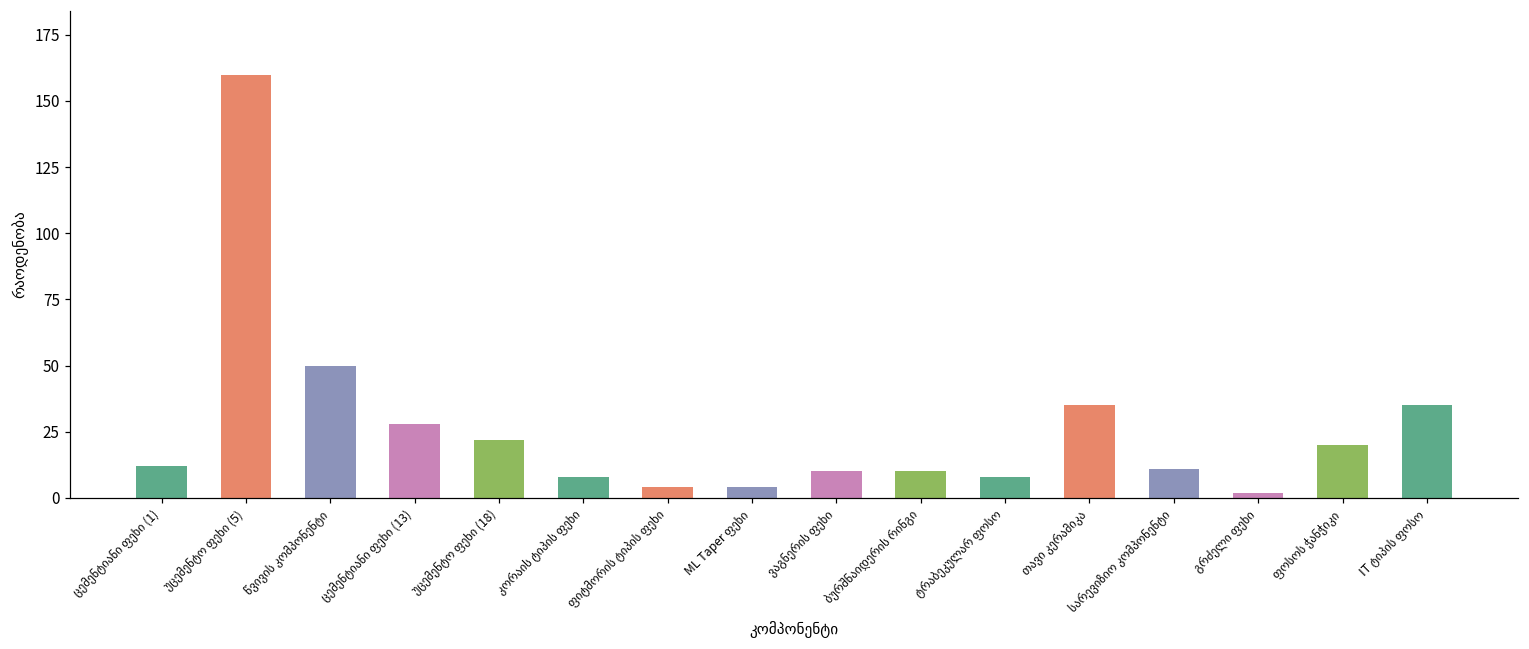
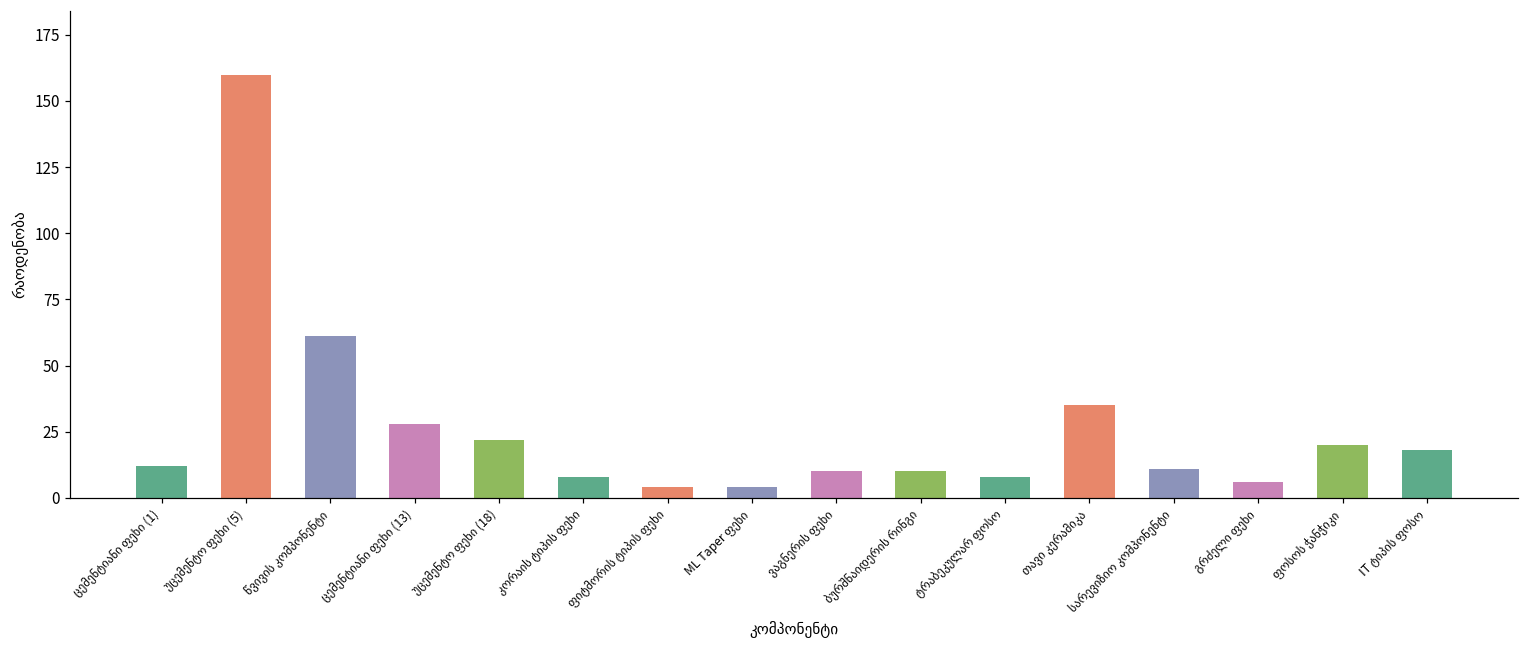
წვივის კომპონენტი: 50 -> 61
გრძელი ფეხი: 2 -> 6
IT ტიპის ფოსო: 35 -> 18
